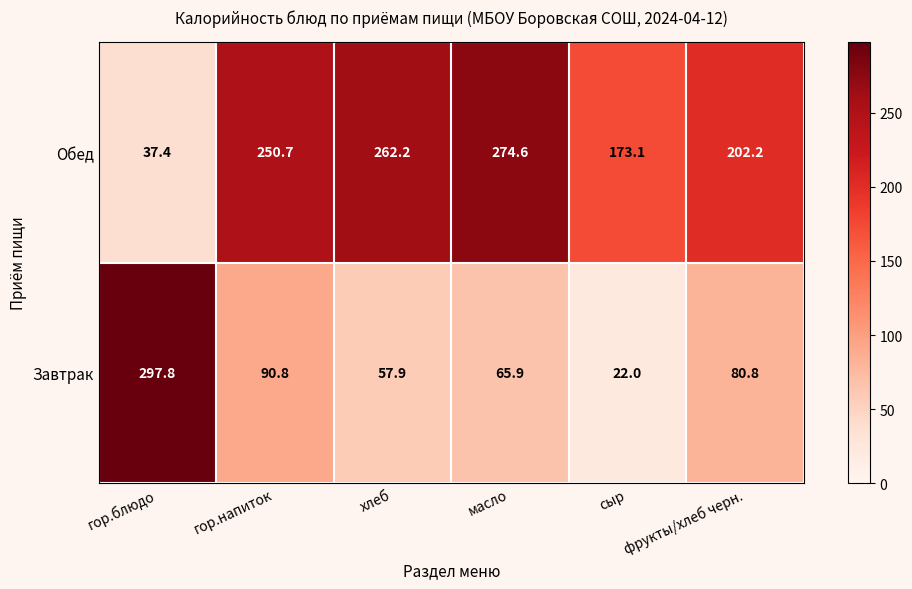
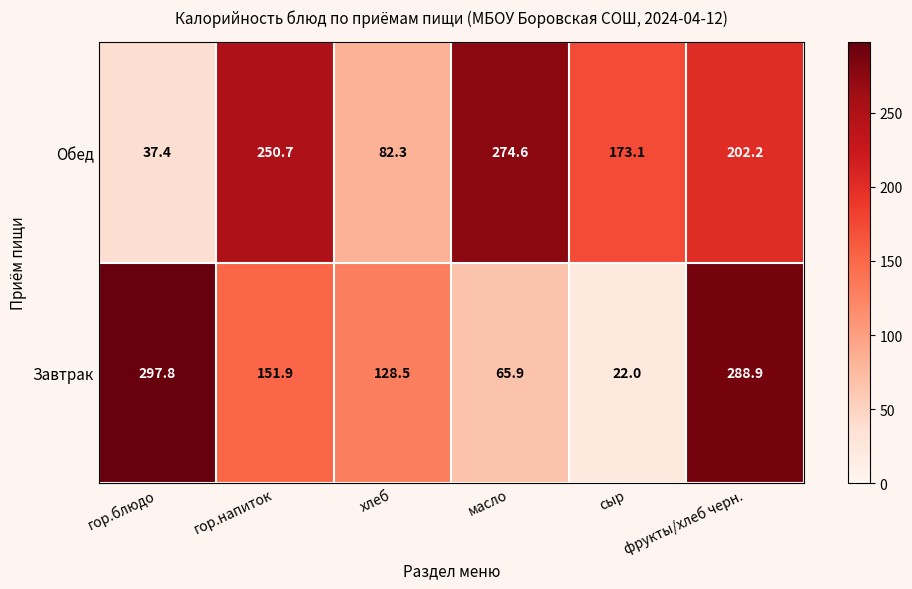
Обед, хлеб: 262.2 -> 82.3
Завтрак, гор.напиток: 90.8 -> 151.9
Завтрак, хлеб: 57.9 -> 128.5
Завтрак, фрукты/хлеб черн.: 80.8 -> 288.9
